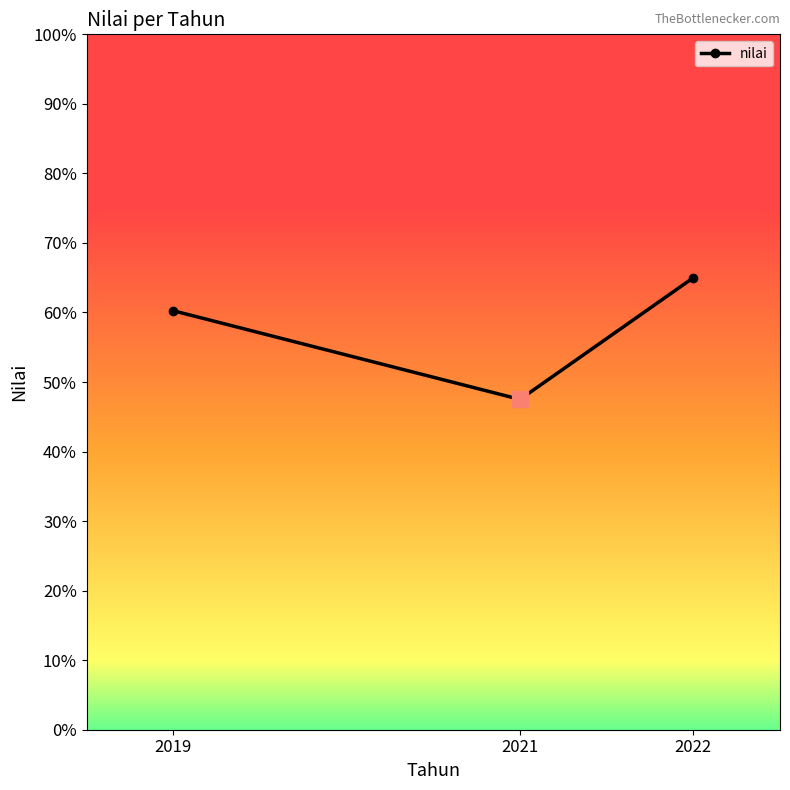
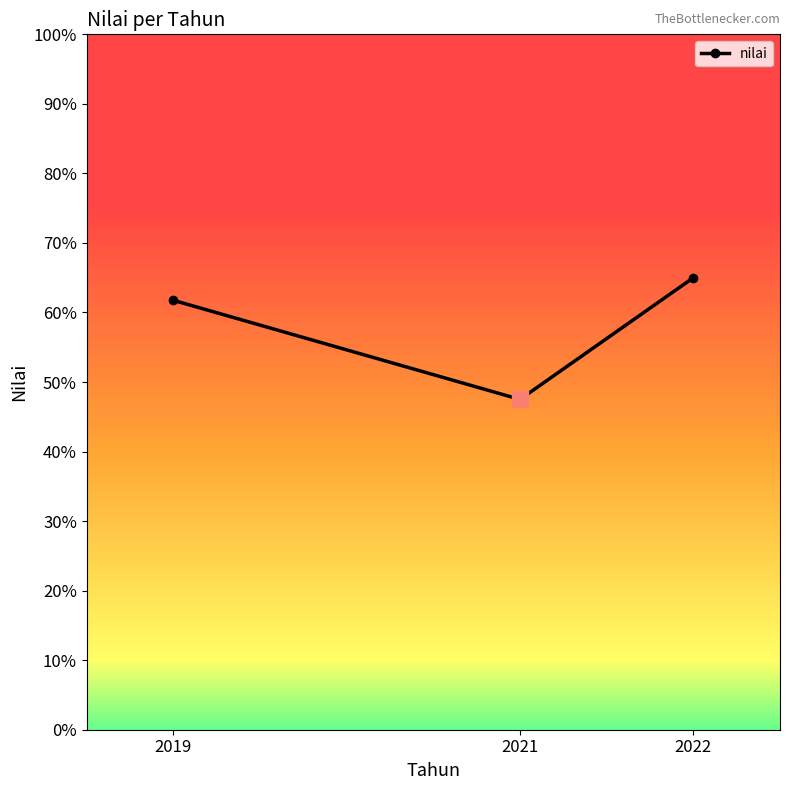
nilai, 2019: 60% -> 62%
